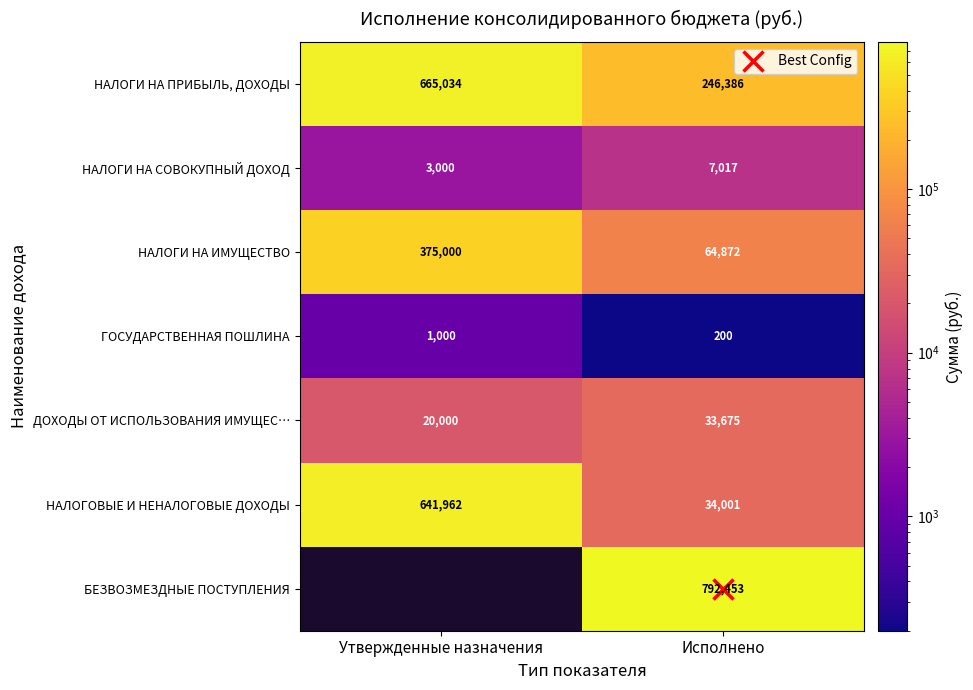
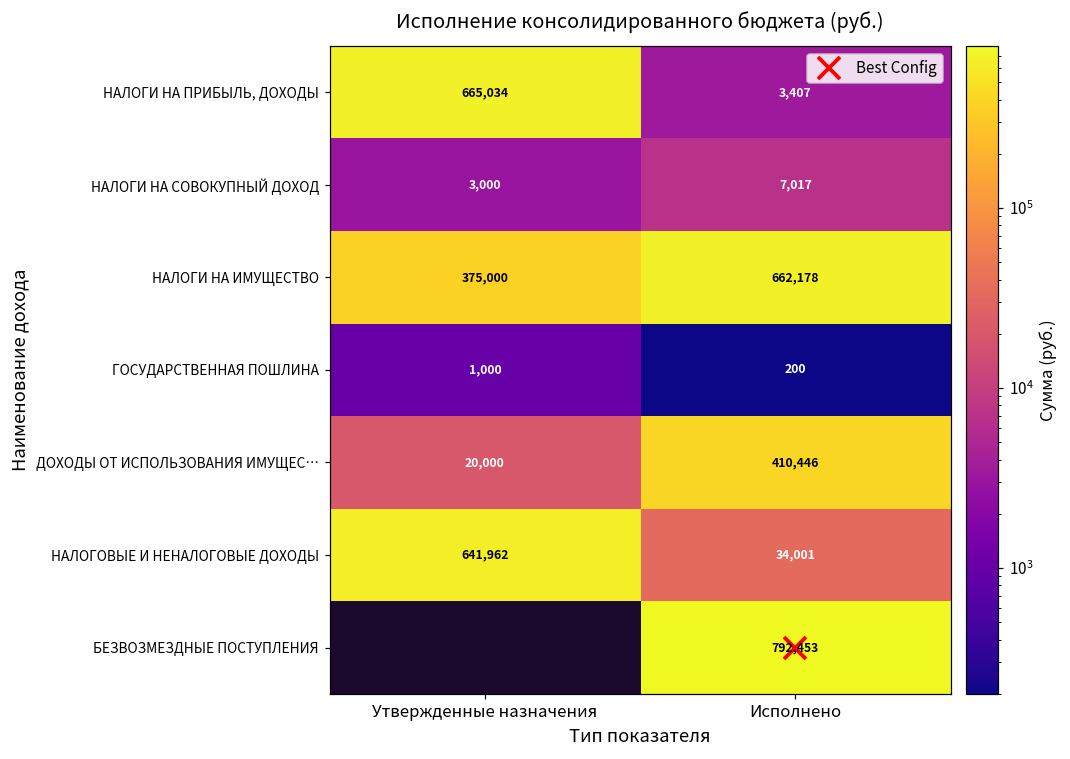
НАЛОГИ НА ПРИБЫЛЬ, ДОХОДЫ, Исполнено: 246,386 -> 3,407
НАЛОГИ НА ИМУЩЕСТВО, Исполнено: 64,872 -> 662,178
ДОХОДЫ ОТ ИСПОЛЬЗОВАНИЯ ИМУЩЕС…, Исполнено: 33,675 -> 410,446
